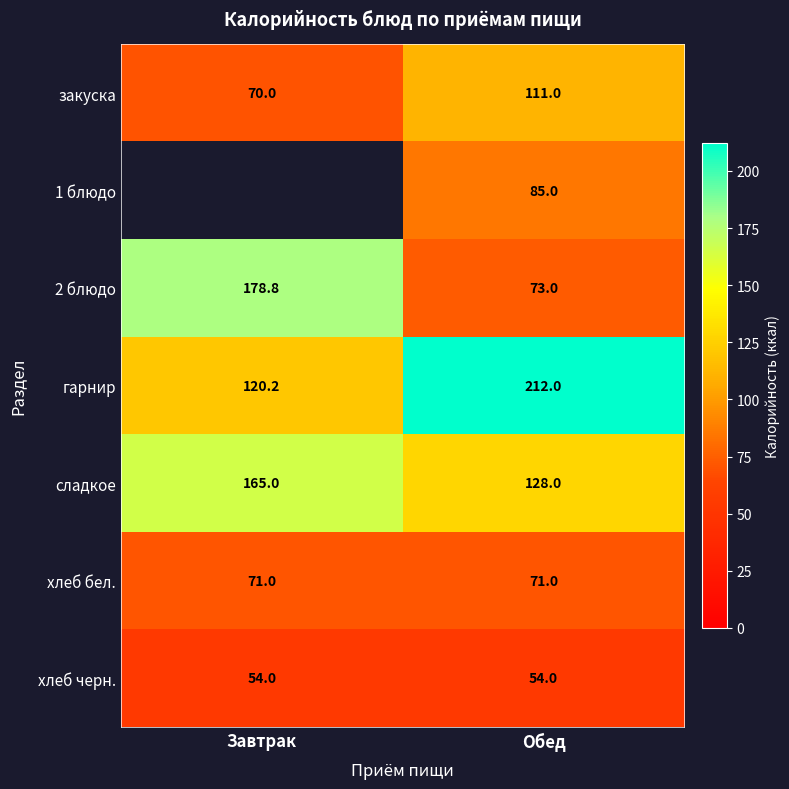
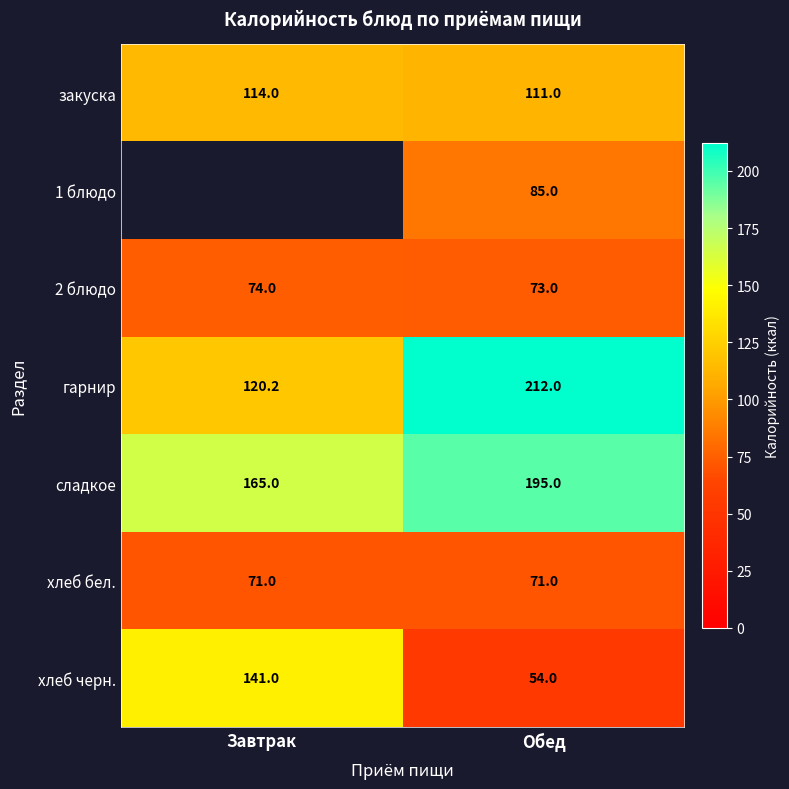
закуска, Завтрак: 70.0 -> 114.0
2 блюдо, Завтрак: 178.8 -> 74.0
сладкое, Обед: 128.0 -> 195.0
хлеб черн., Завтрак: 54.0 -> 141.0
